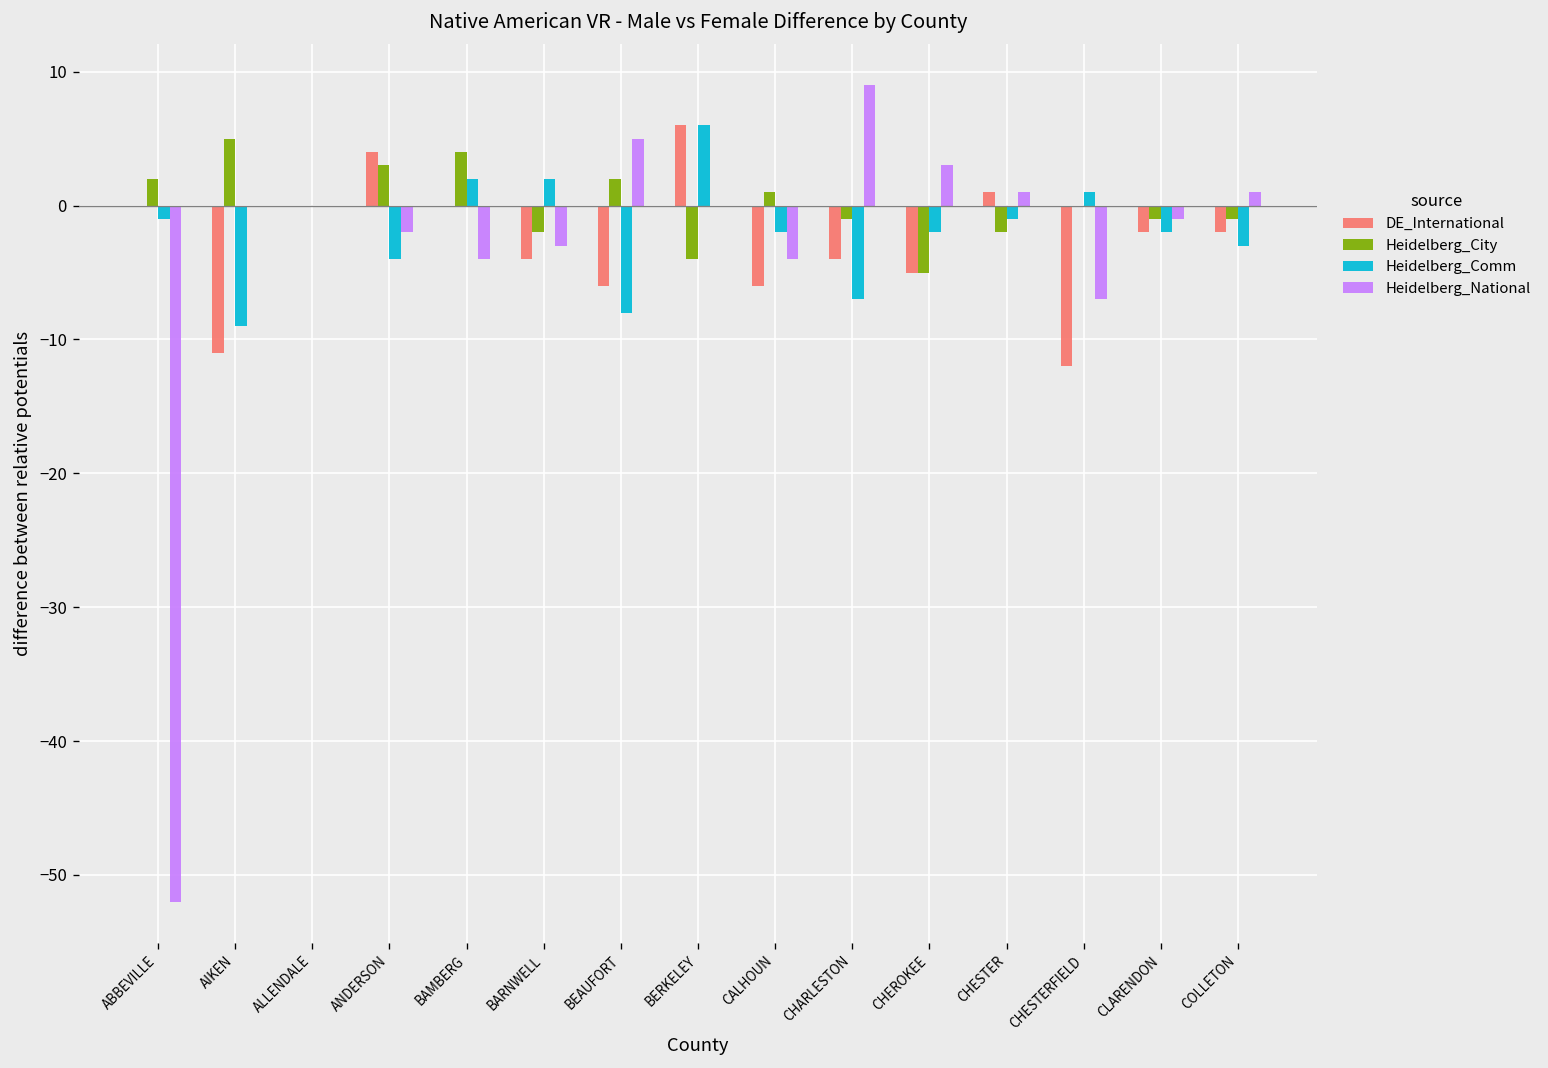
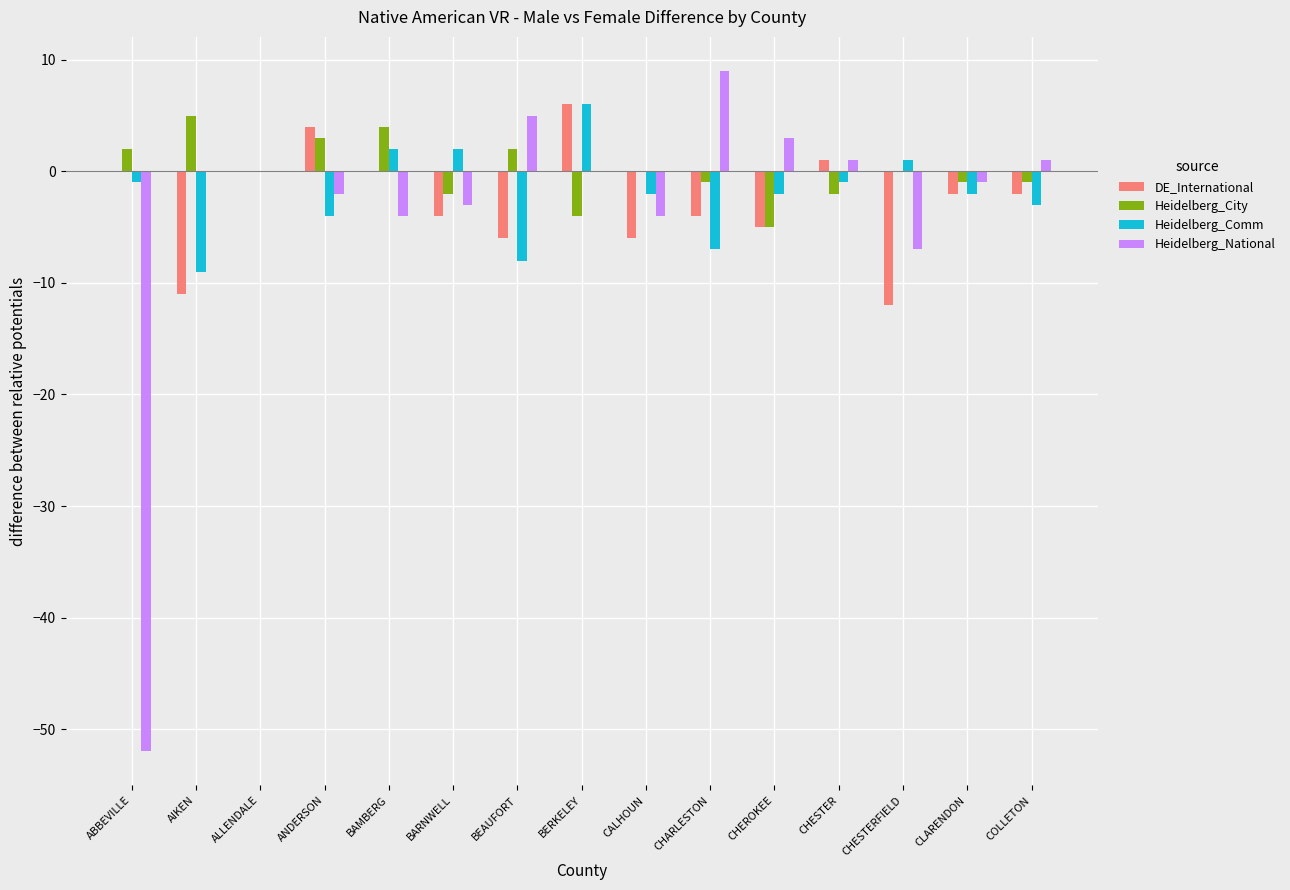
Heidelberg_City, CALHOUN: 1 -> 0
